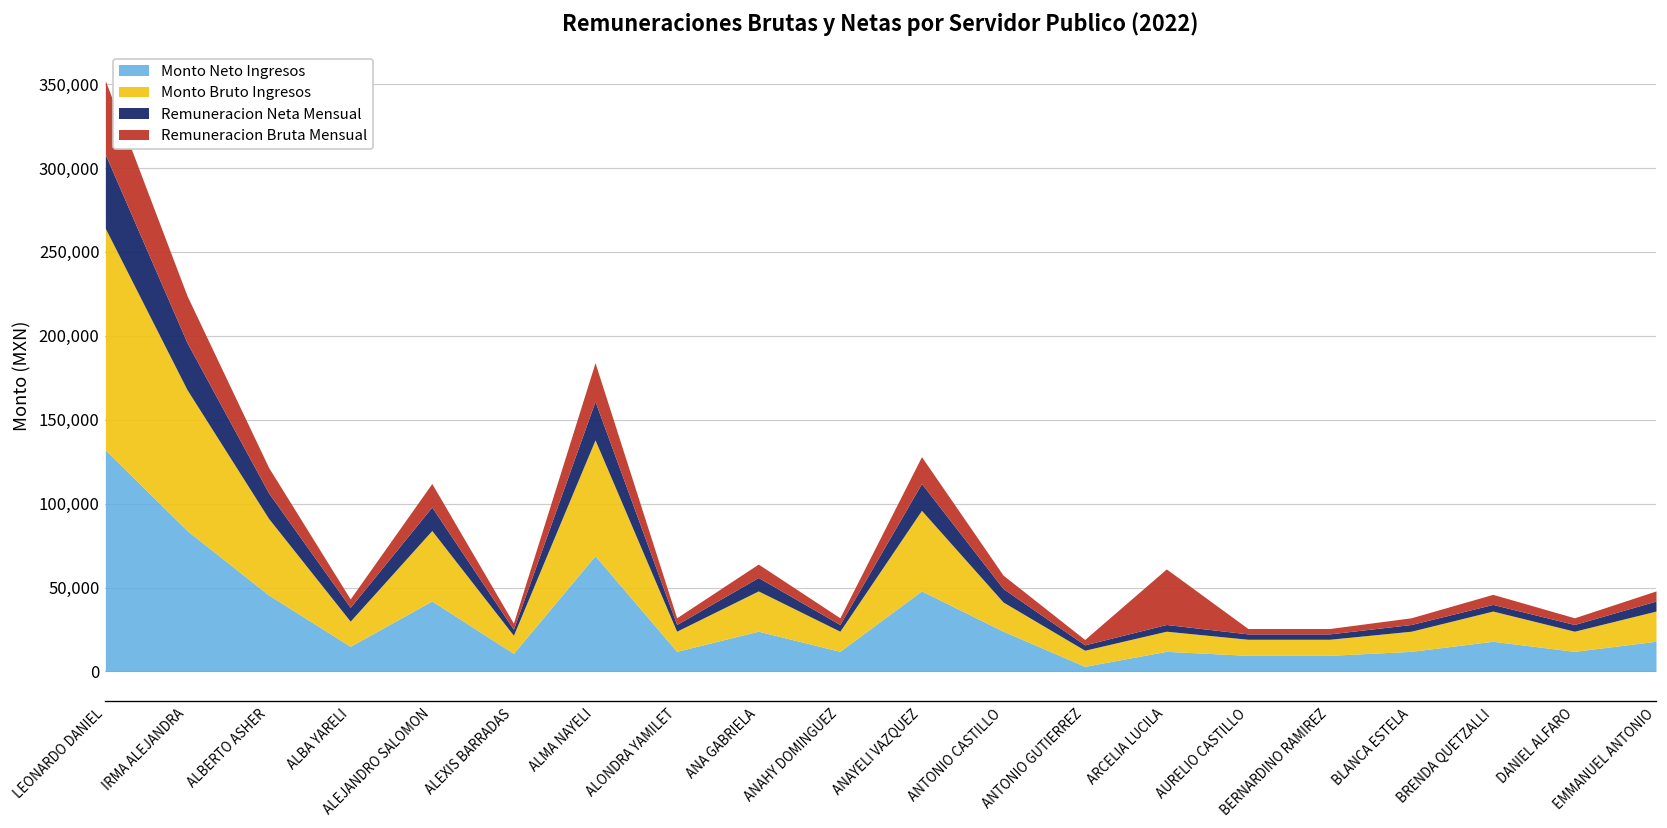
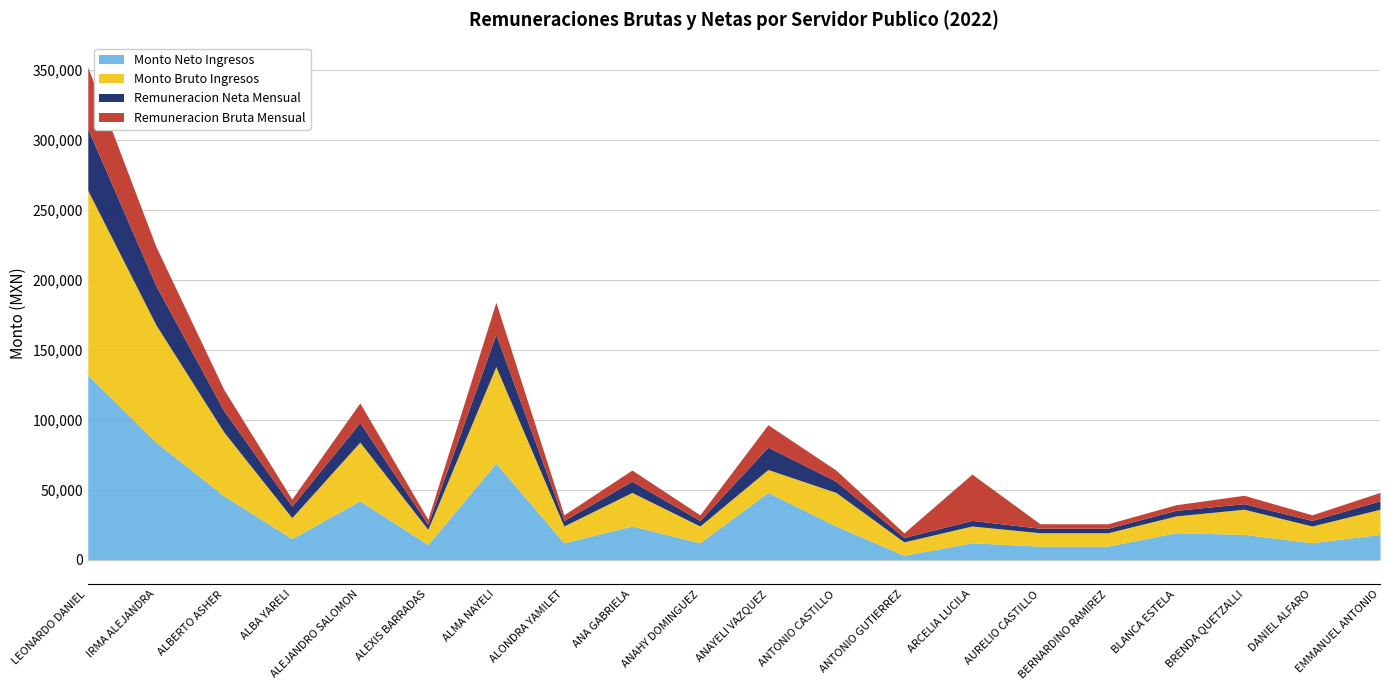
Monto Bruto Ingresos, ANAYELI VAZQUEZ: 48,000 -> 16,000
Monto Bruto Ingresos, ANTONIO CASTILLO: 17,000 -> 24,000
Monto Neto Ingresos, BLANCA ESTELA: 12,000 -> 19,000
